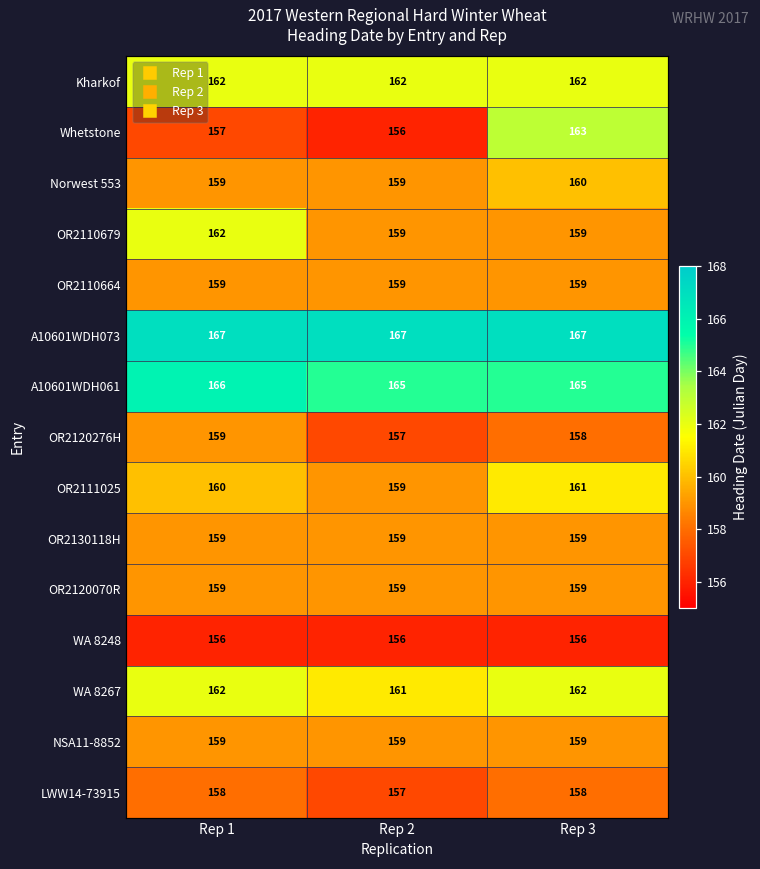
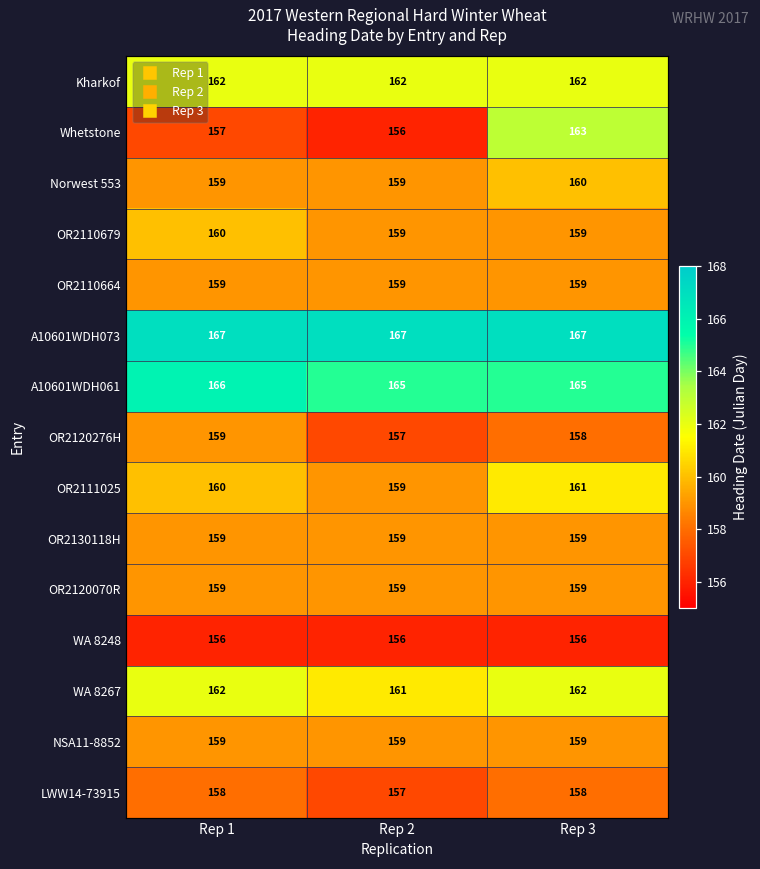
OR2110679, Rep 1: 162 -> 160
